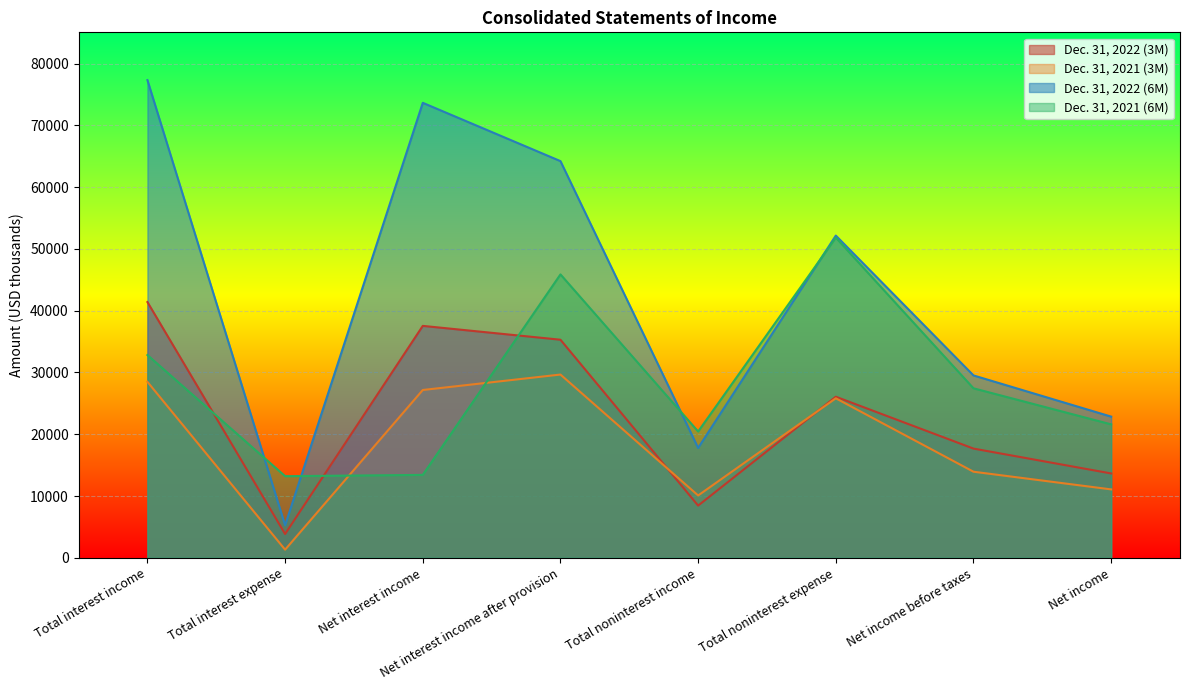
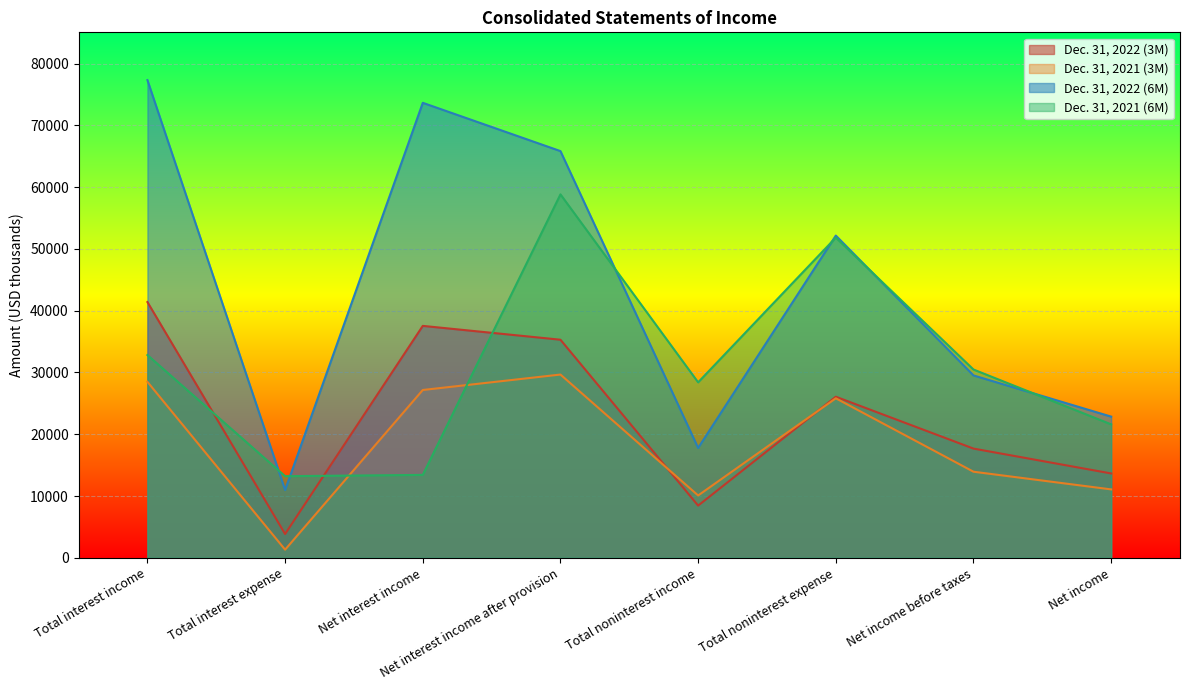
Dec. 31, 2022 (6M), Total interest expense: 5000 -> 11000
Dec. 31, 2022 (6M), Net interest income after provision: 64000 -> 66000
Dec. 31, 2021 (6M), Net interest income after provision: 46000 -> 59000
Dec. 31, 2021 (6M), Total noninterest income: 20000 -> 28000
Dec. 31, 2021 (6M), Net income before taxes: 27000 -> 30000
